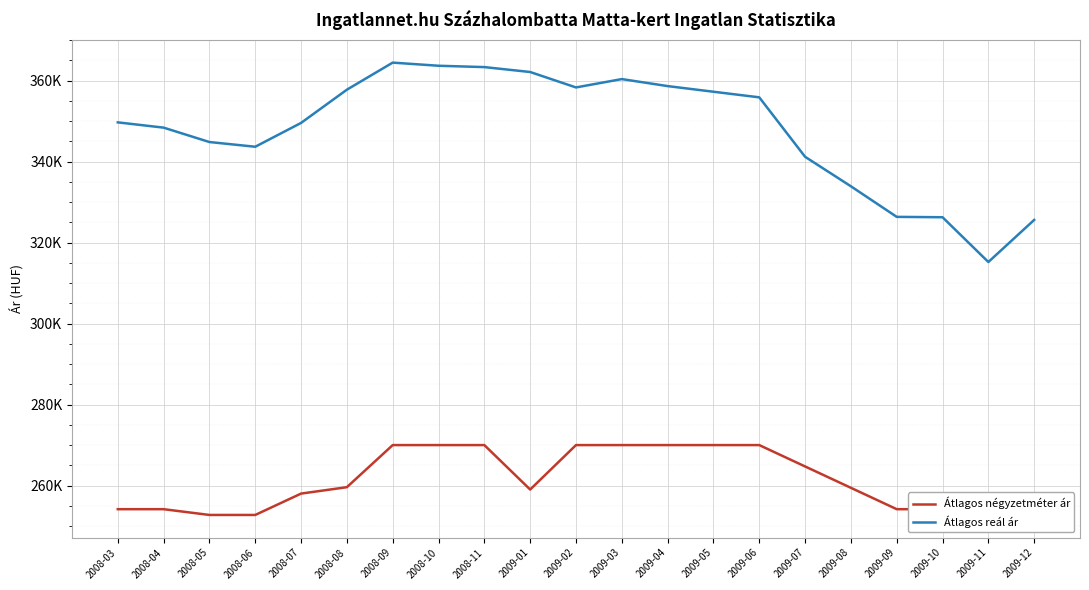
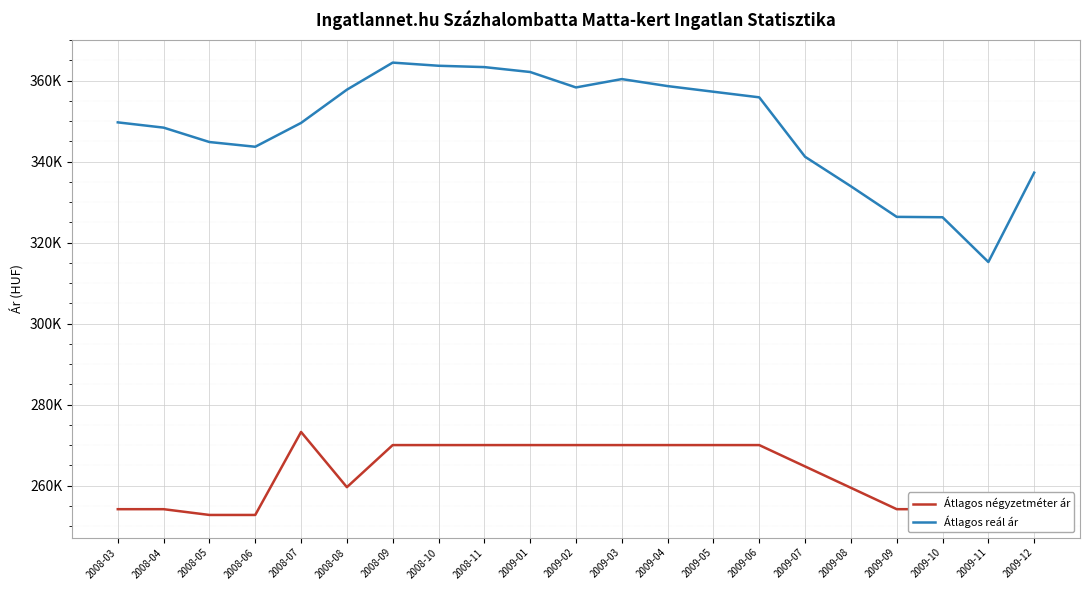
Átlagos négyzetméter ár, 2008-07: 258000 -> 273000
Átlagos négyzetméter ár, 2009-01: 259000 -> 270000
Átlagos reál ár, 2009-12: 326000 -> 337000
